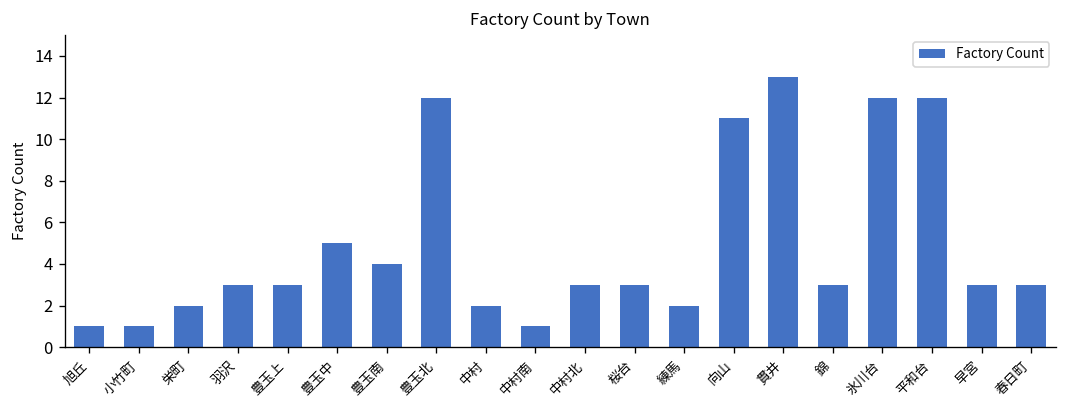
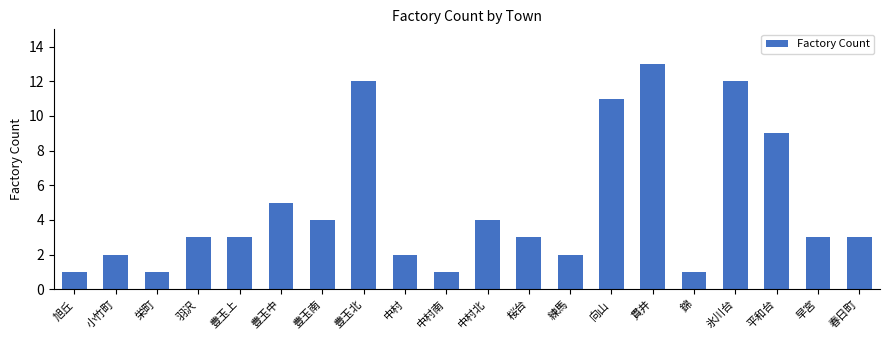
小竹町: 1 -> 2
栄町: 2 -> 1
中村北: 3 -> 4
錦: 3 -> 1
平和台: 12 -> 9
